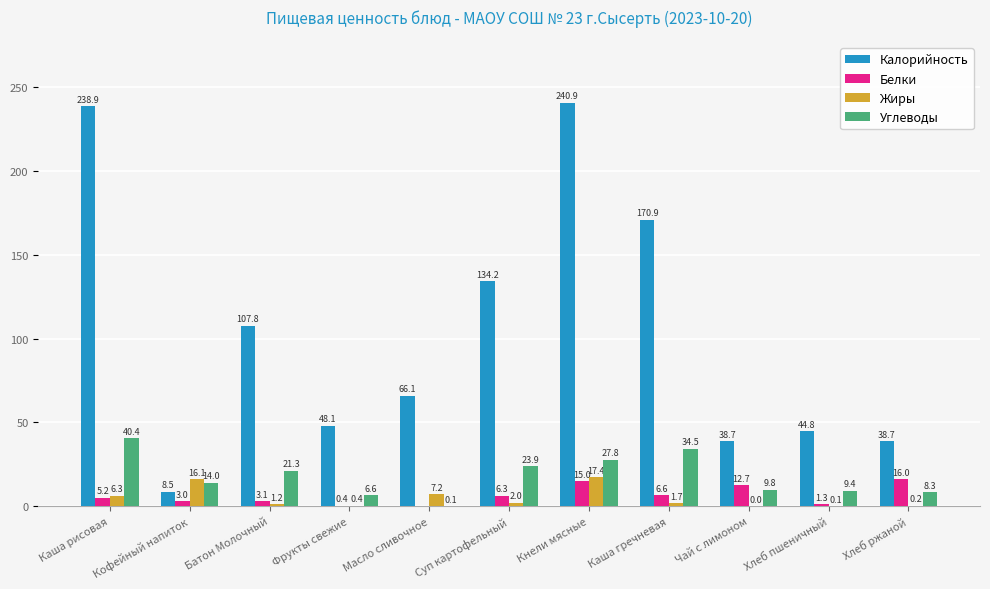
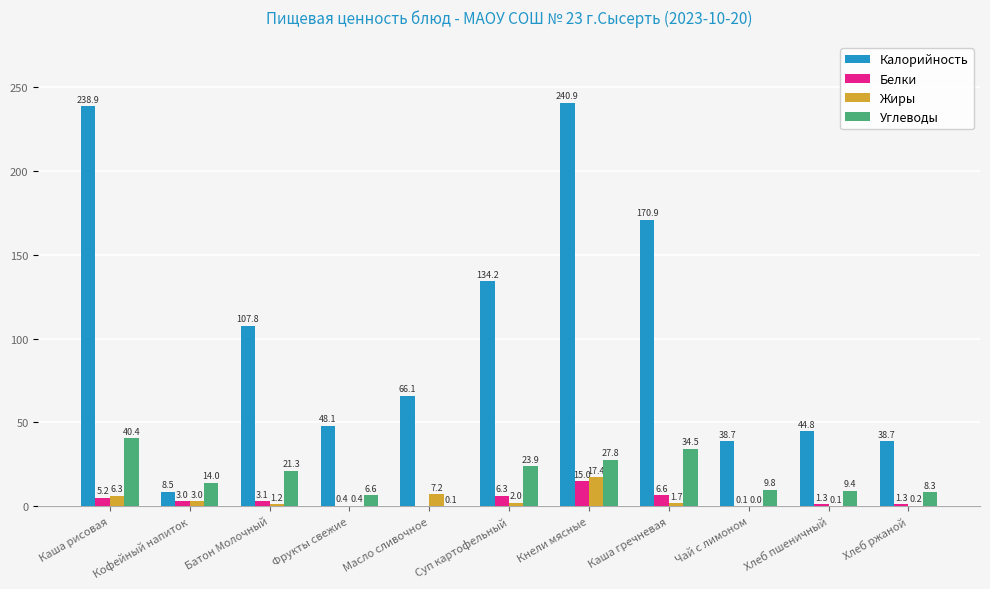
Жиры, Кофейный напиток: 16.1 -> 3.0
Белки, Чай с лимоном: 12.7 -> 0.1
Белки, Хлеб ржаной: 16.0 -> 1.3
